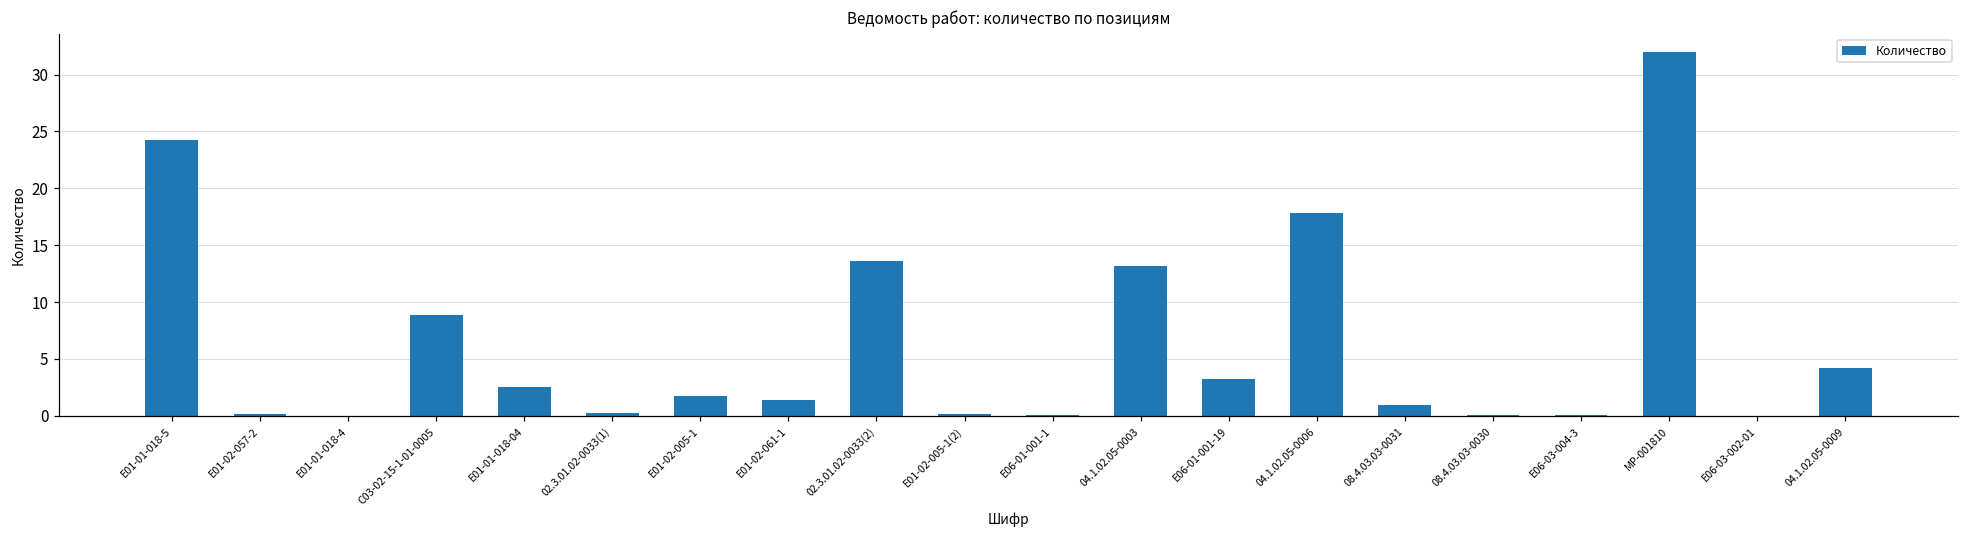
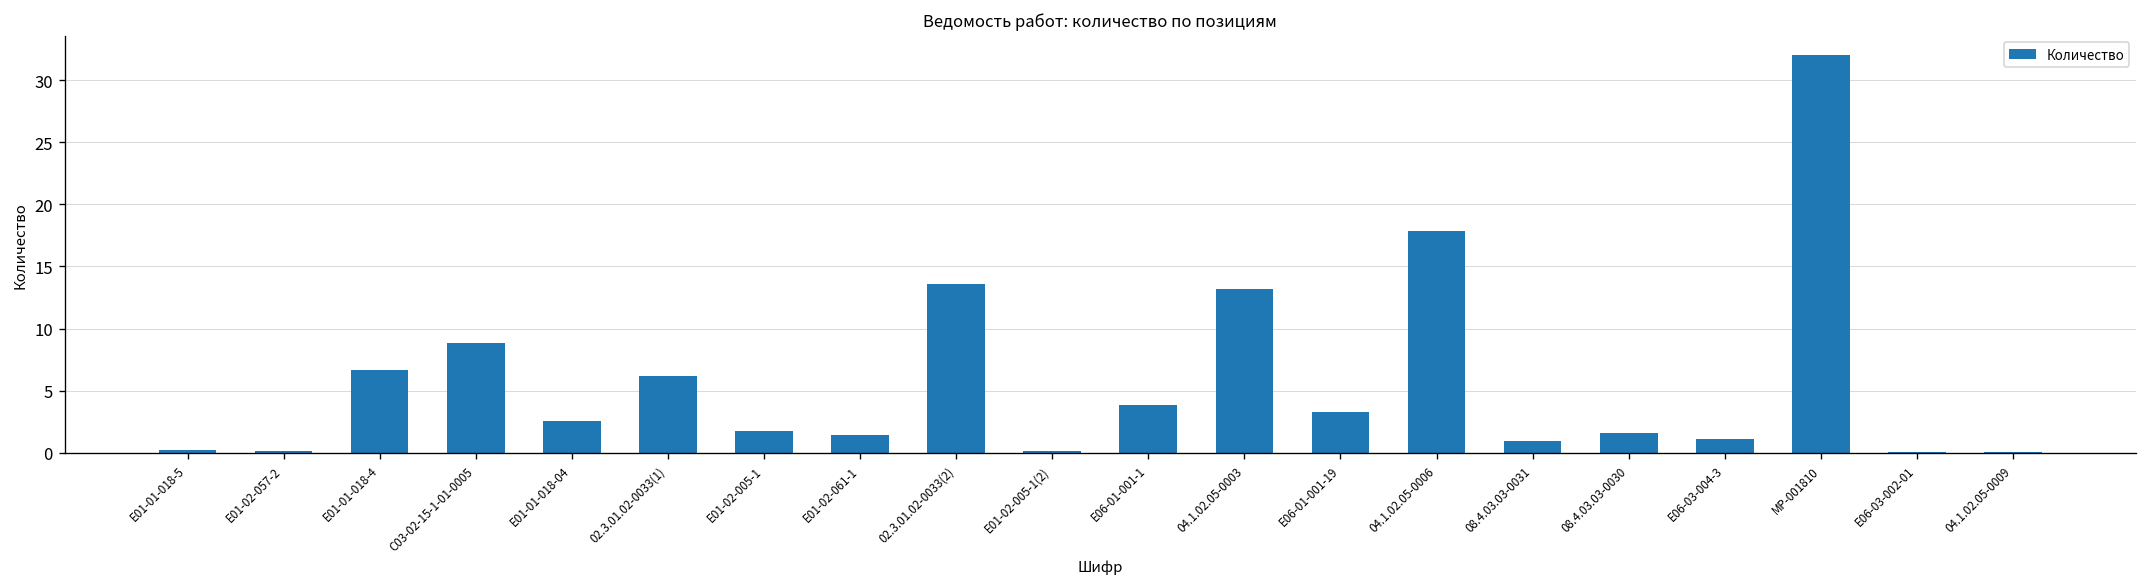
Е01-01-018-5: 24.3 -> 0.2
Е01-01-018-4: 0.0 -> 6.7
02.3.01.02-0033(1): 0.2 -> 6.2
Е06-01-001-1: 0.0 -> 3.8
08.4.03.03-0030: 0.0 -> 1.6
Е06-03-004-3: 0.1 -> 1.1
04.1.02.05-0009: 4.2 -> 0.0
